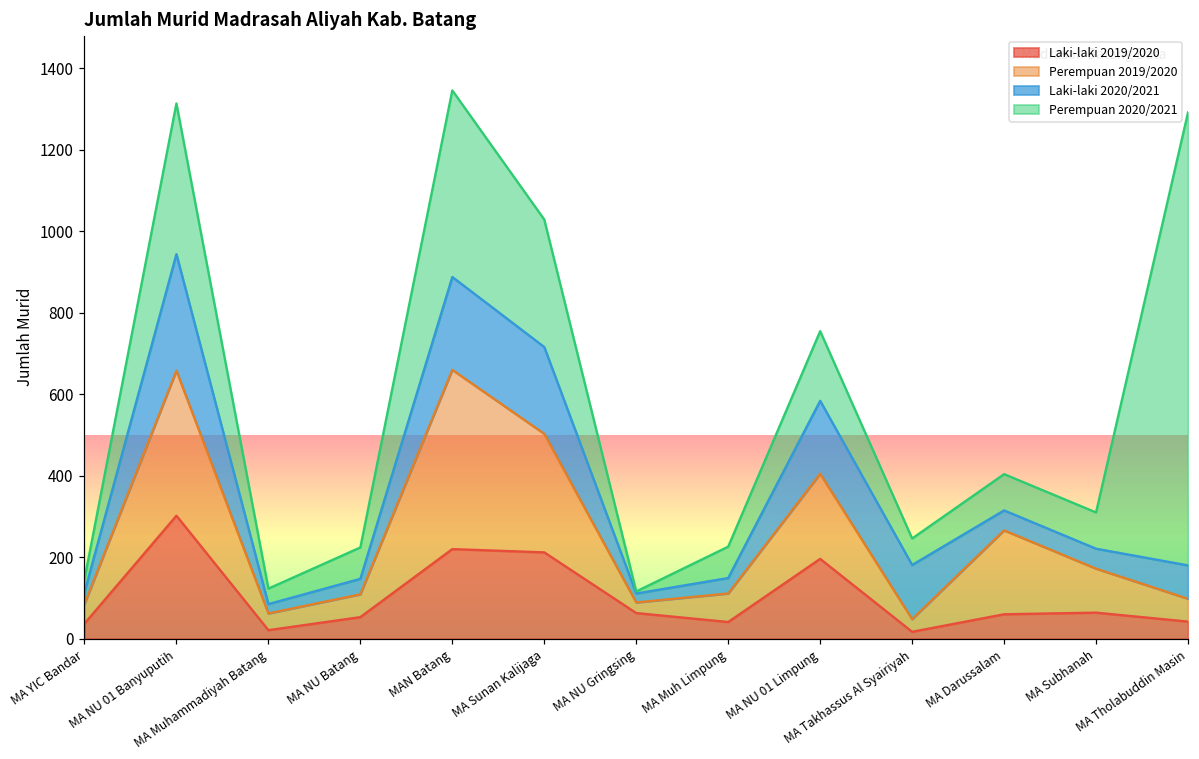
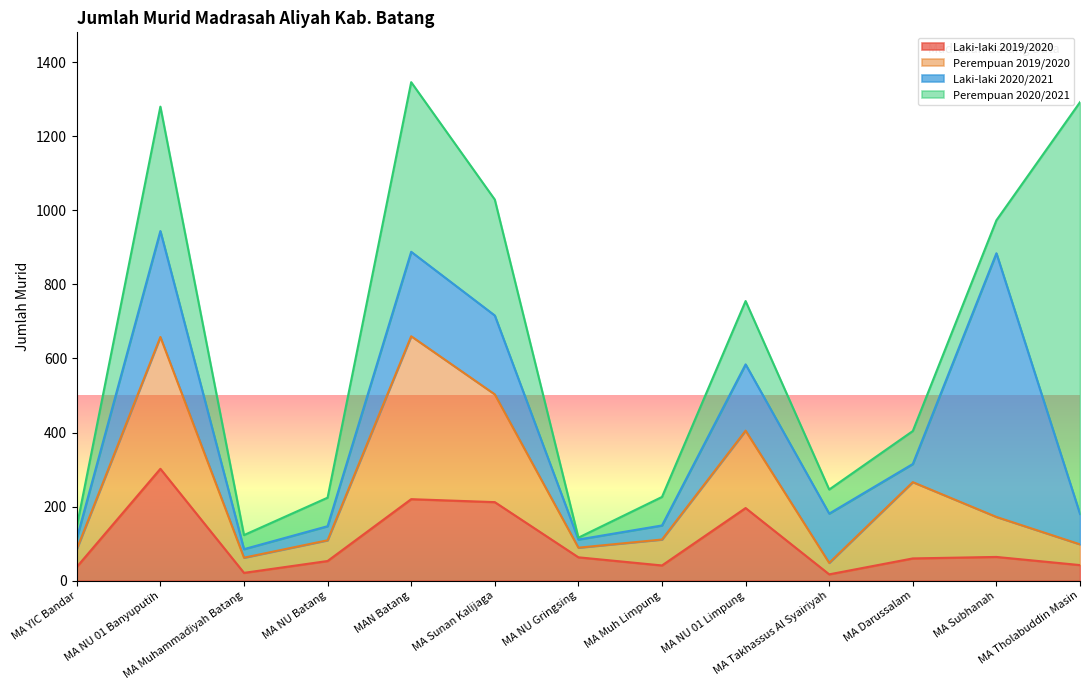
Perempuan 2020/2021, MA NU 01 Banyuputih: 370 -> 340
Laki-laki 2020/2021, MA Subhanah: 50 -> 710
